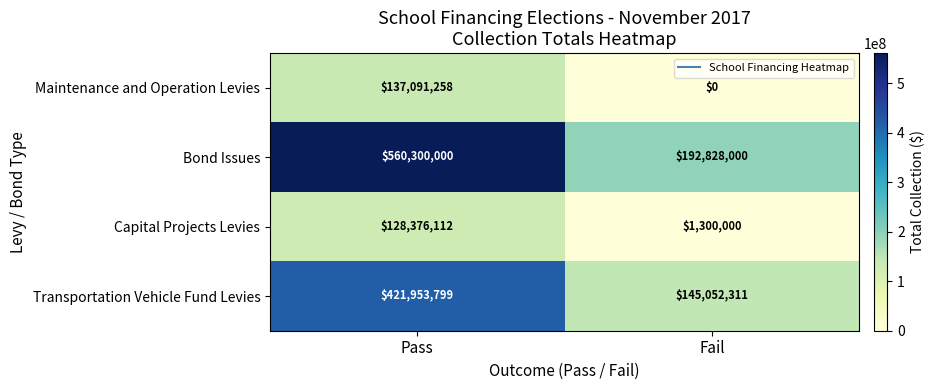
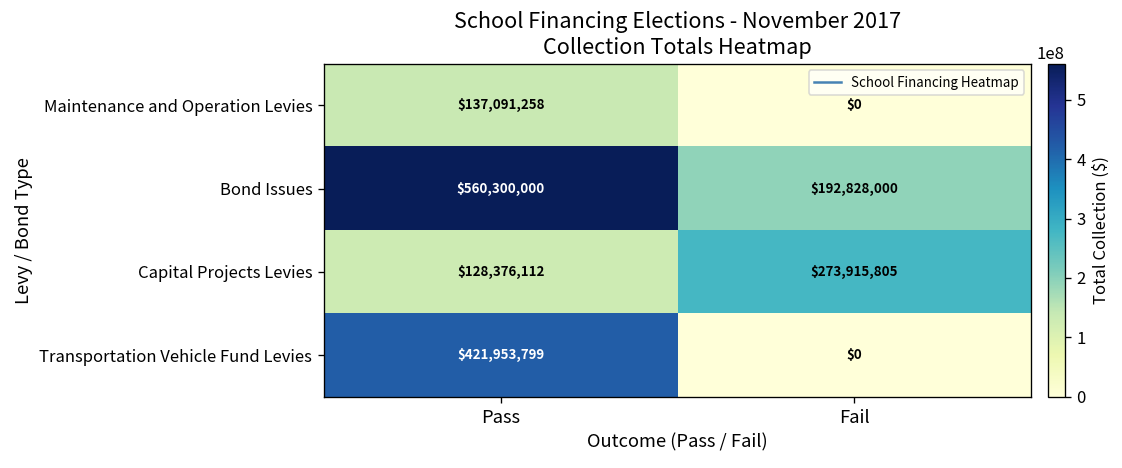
Capital Projects Levies, Fail: $1,300,000 -> $273,915,805
Transportation Vehicle Fund Levies, Fail: $145,052,311 -> $0
